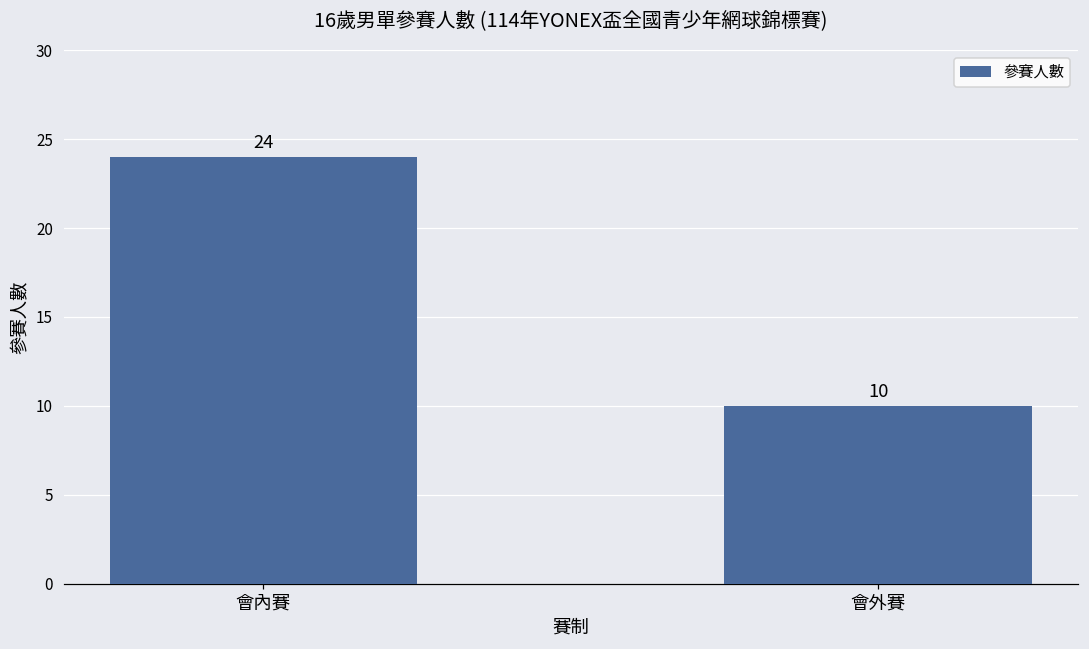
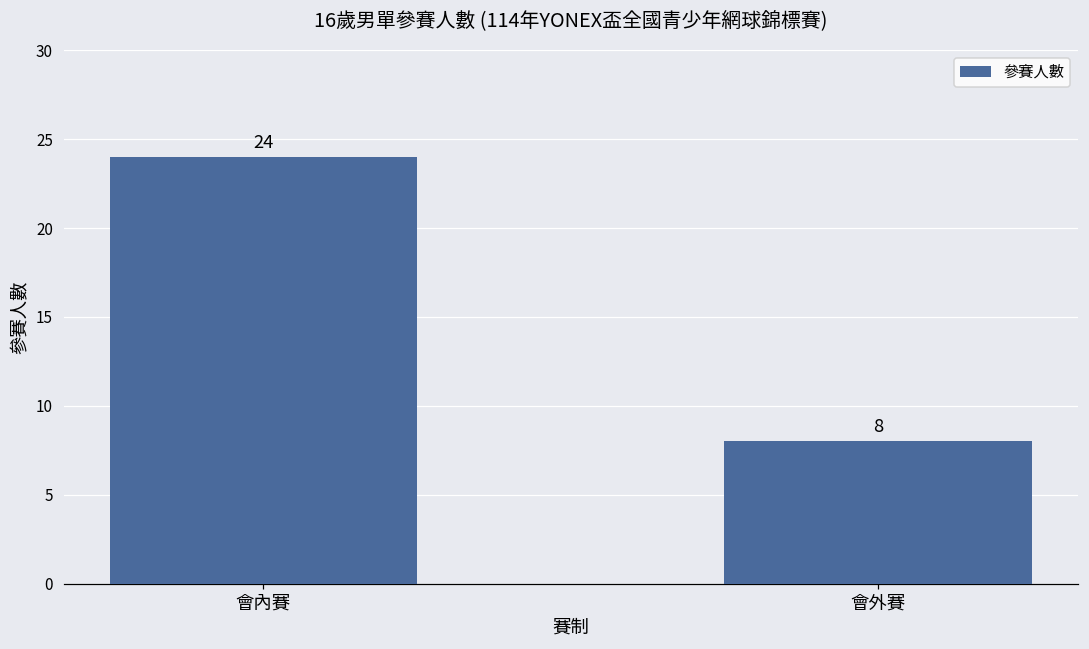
會外賽: 10 -> 8
